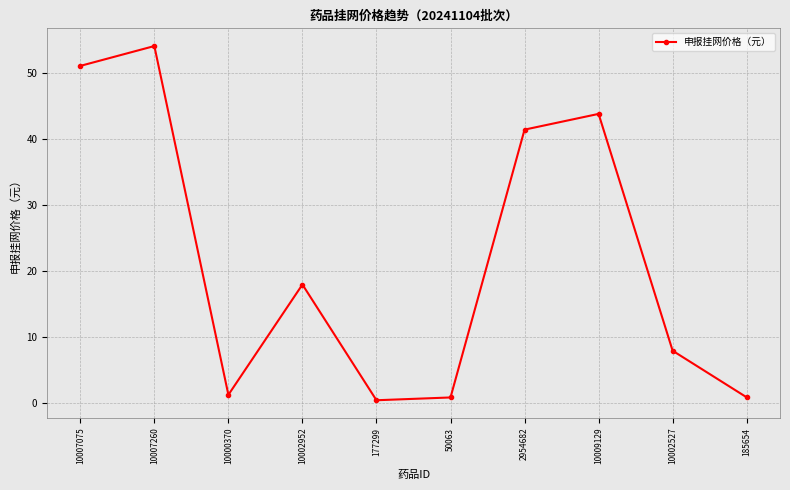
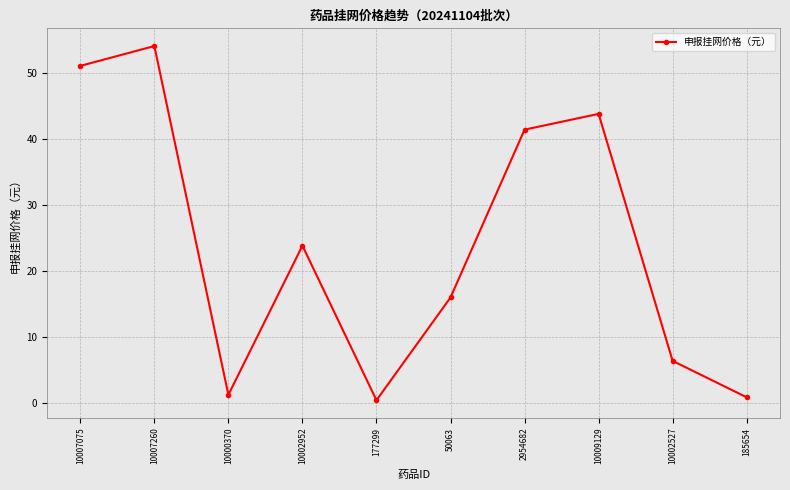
10002952: 18 -> 24
50063: 1 -> 16
10002527: 8 -> 6
